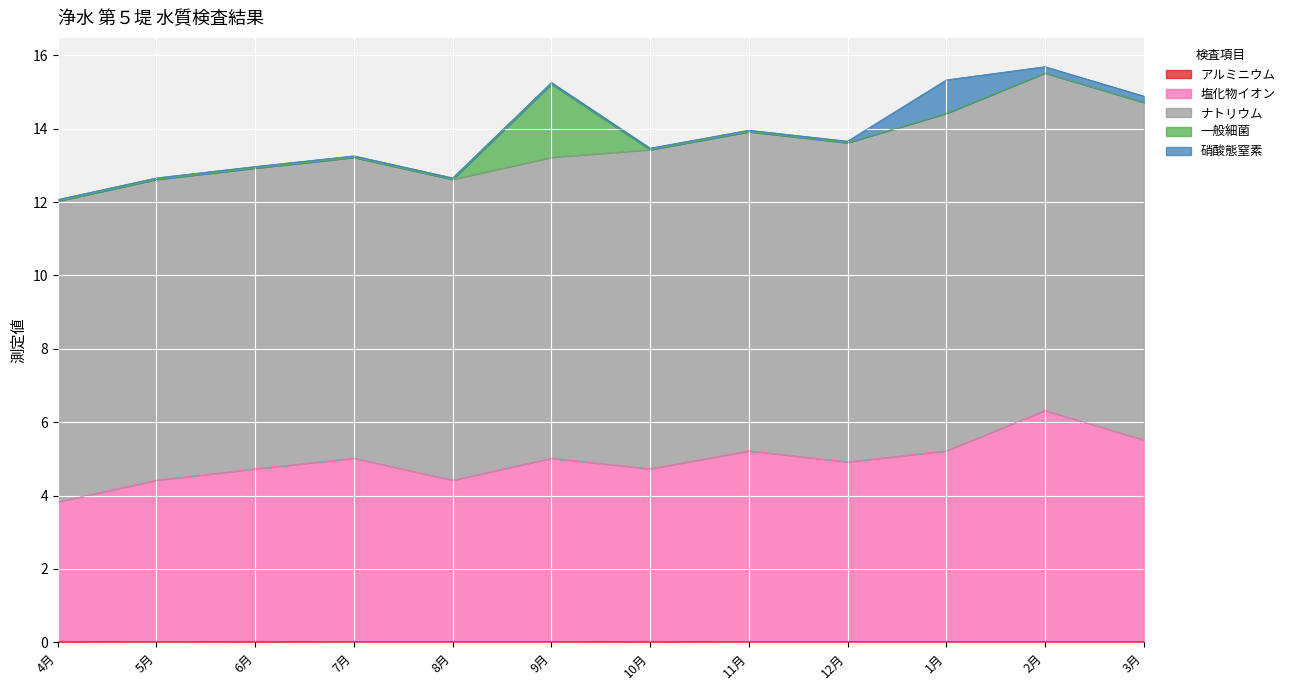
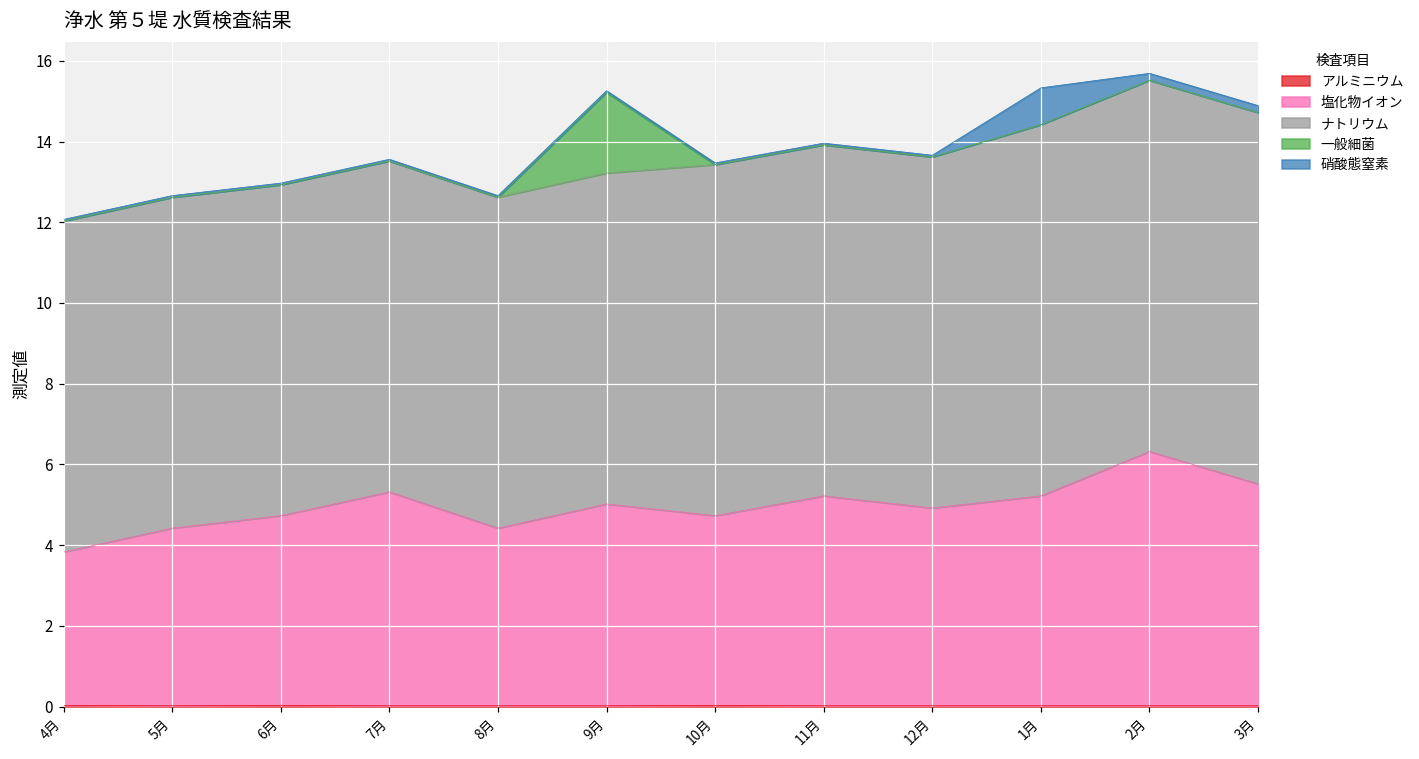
塩化物イオン, 7月: 5.0 -> 5.3
